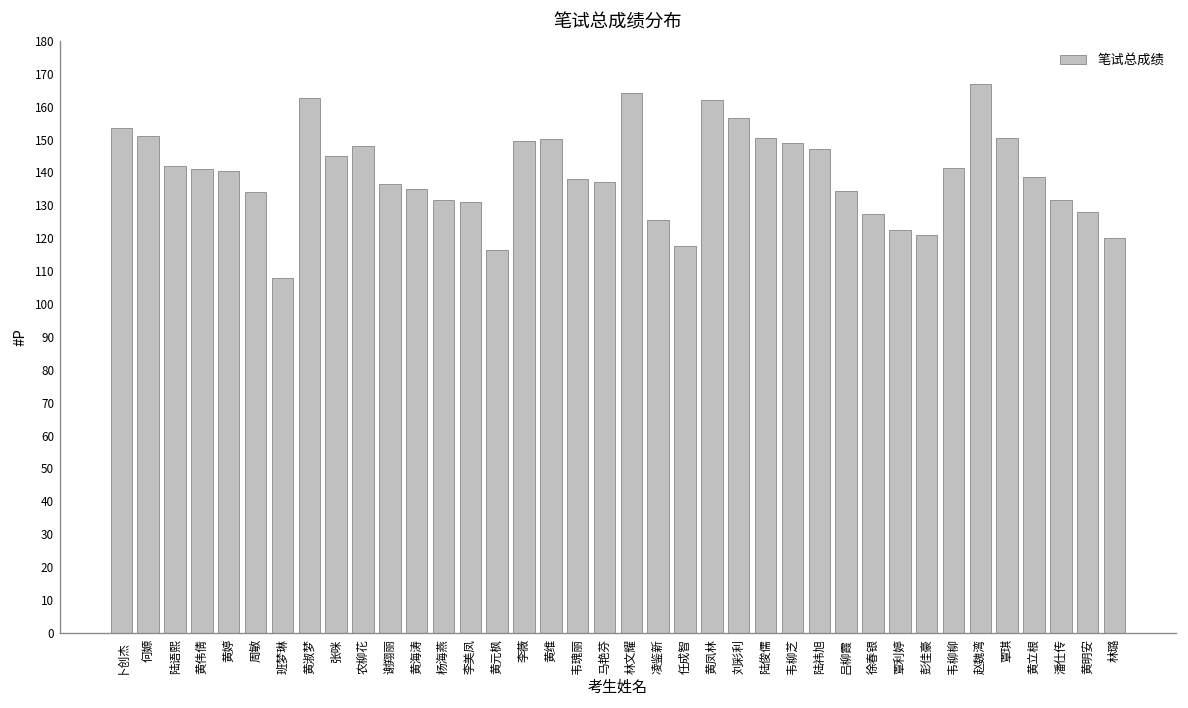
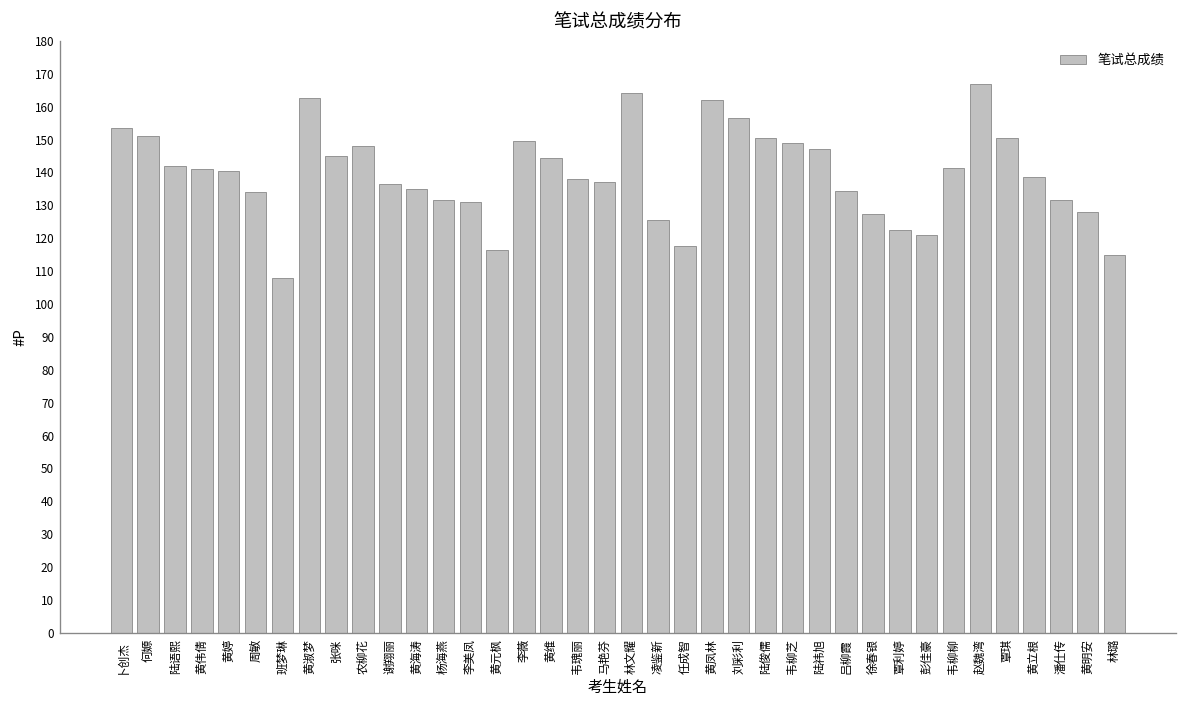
黄维: 150 -> 145
林璐: 120 -> 115
